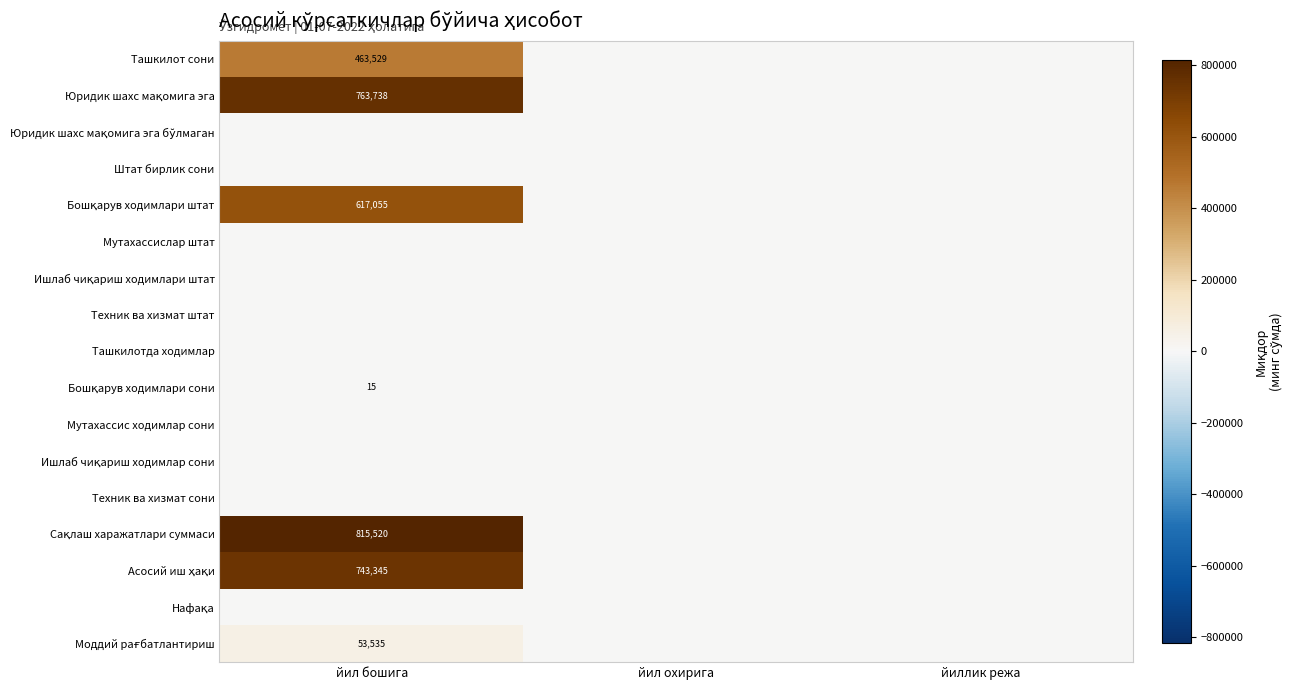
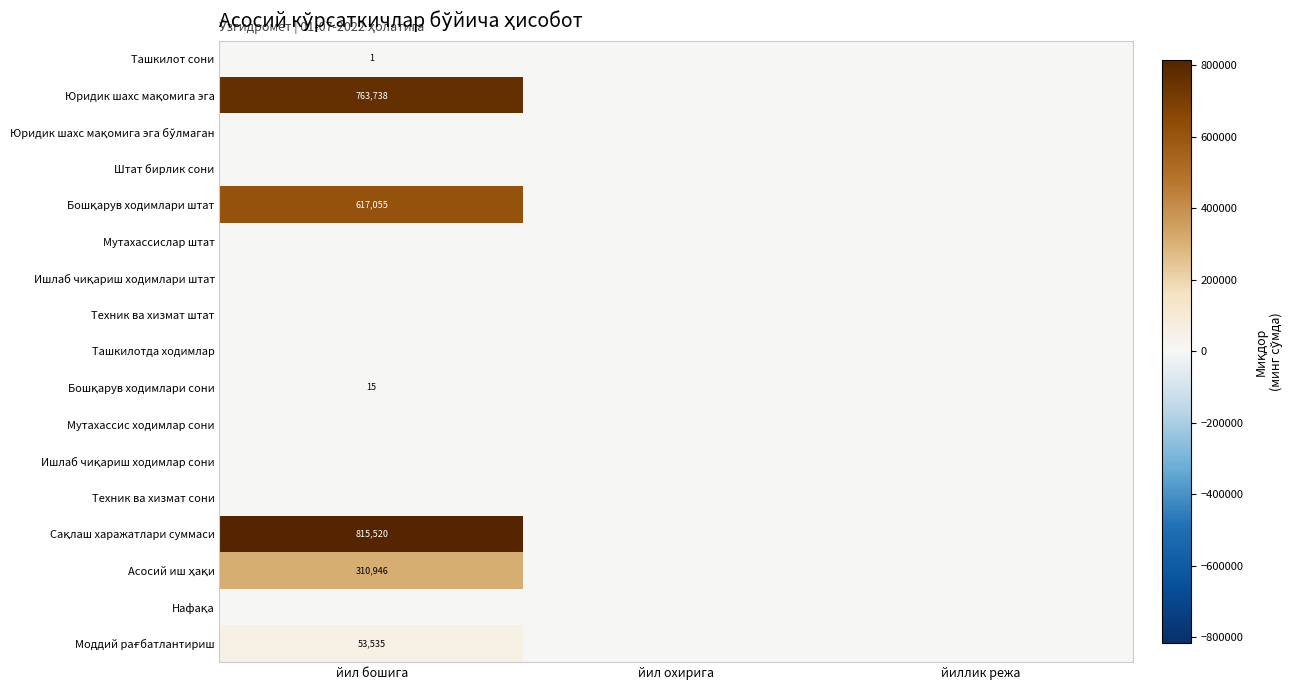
Ташкилот сони, йил бошига: 463,529 -> 1
Асосий иш ҳақи, йил бошига: 743,345 -> 310,946
